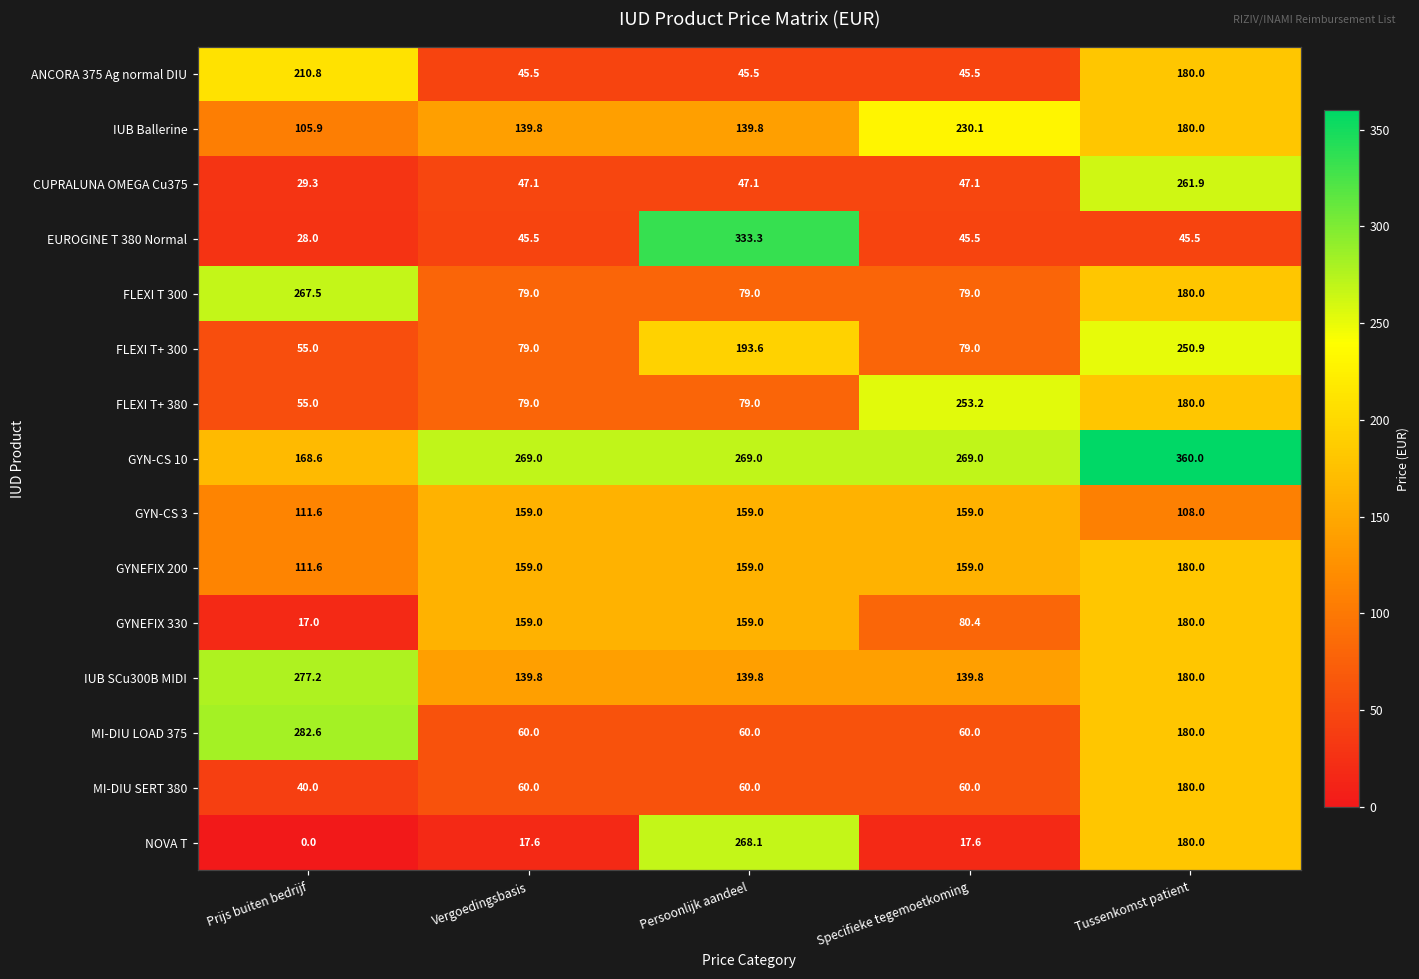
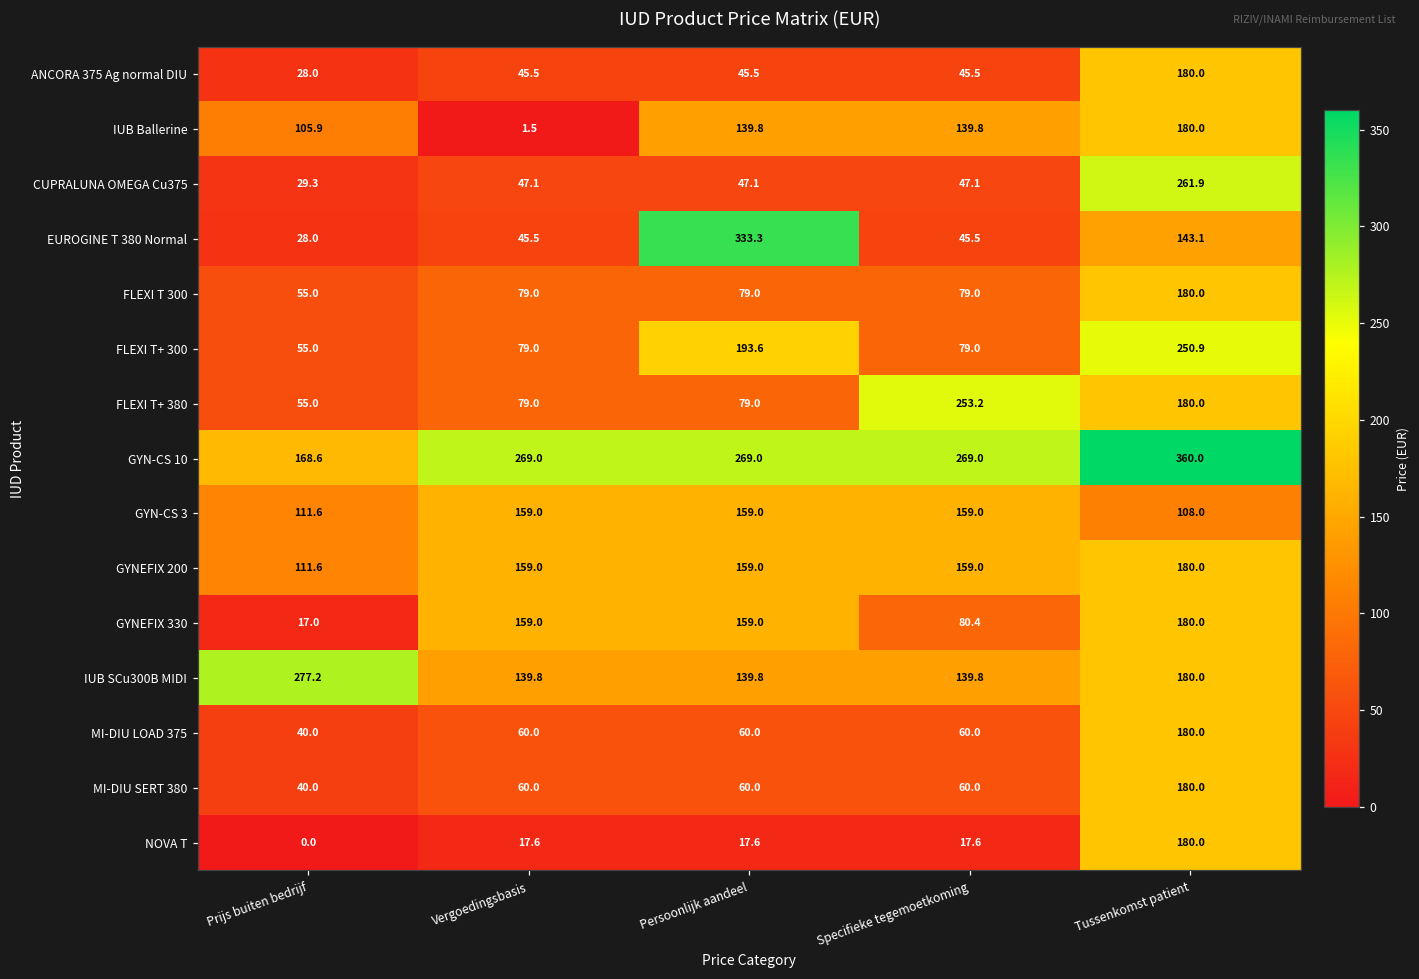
ANCORA 375 Ag normal DIU, Prijs buiten bedrijf: 210.8 -> 28.0
IUB Ballerine, Vergoedingsbasis: 139.8 -> 1.5
IUB Ballerine, Specifieke tegemoetkoming: 230.1 -> 139.8
EUROGINE T 380 Normal, Tussenkomst patient: 45.5 -> 143.1
FLEXI T 300, Prijs buiten bedrijf: 267.5 -> 55.0
MI-DIU LOAD 375, Prijs buiten bedrijf: 282.6 -> 40.0
NOVA T, Persoonlijk aandeel: 268.1 -> 17.6
